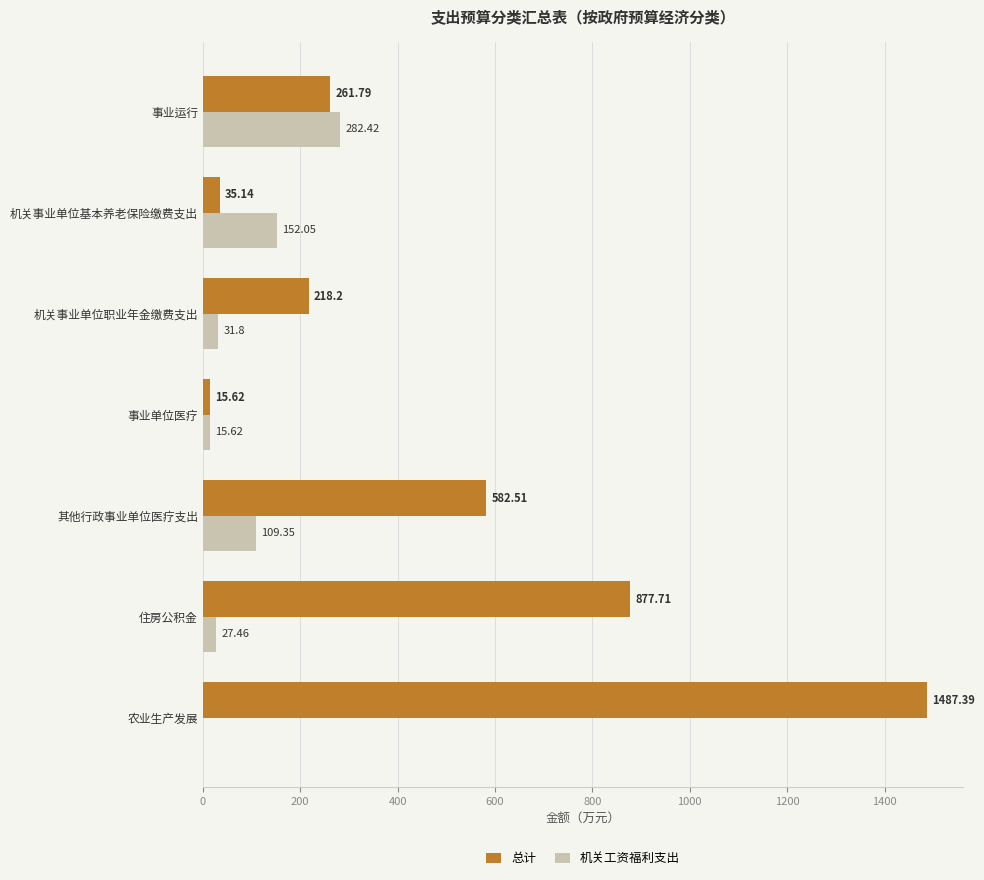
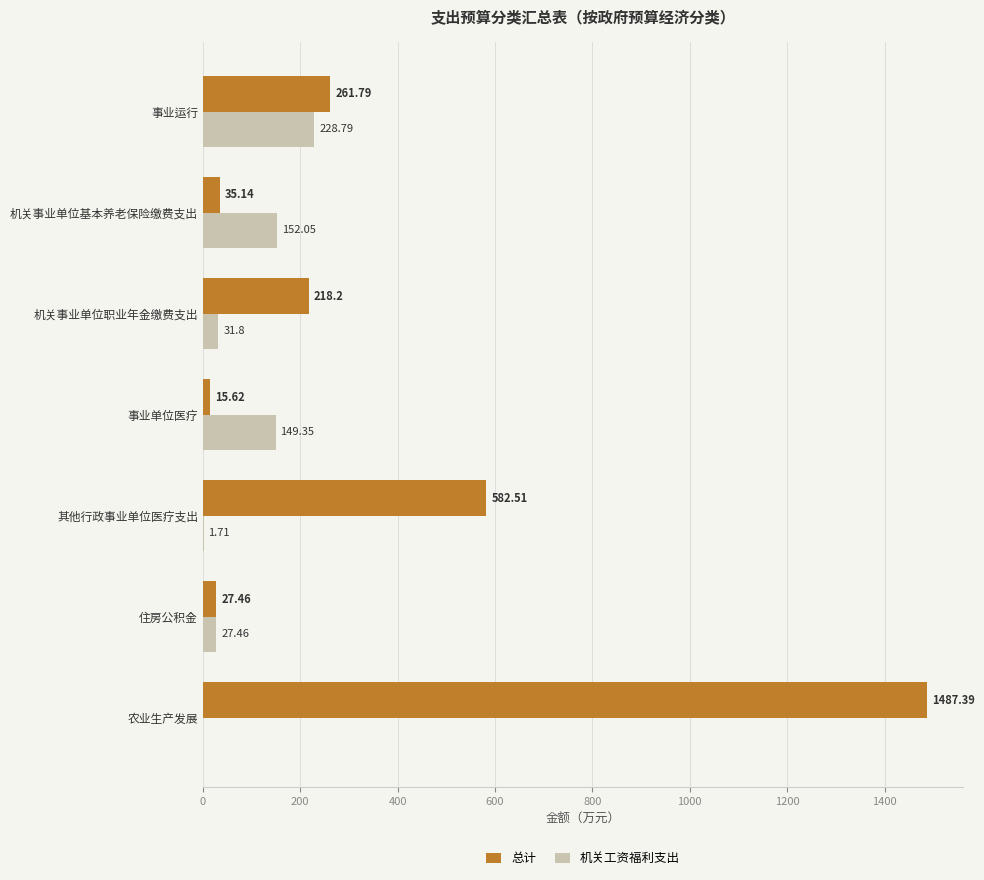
机关工资福利支出, 事业运行: 282.42 -> 228.79
机关工资福利支出, 事业单位医疗: 15.62 -> 149.35
机关工资福利支出, 其他行政事业单位医疗支出: 109.35 -> 1.71
总计, 住房公积金: 877.71 -> 27.46
